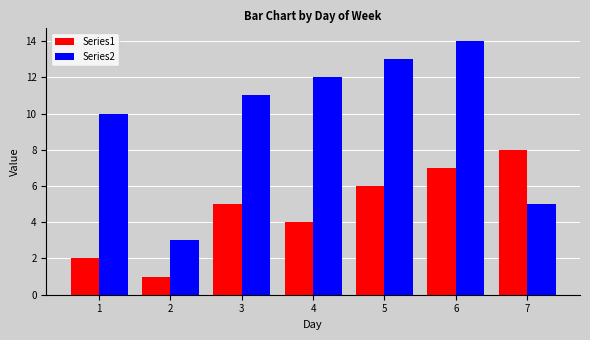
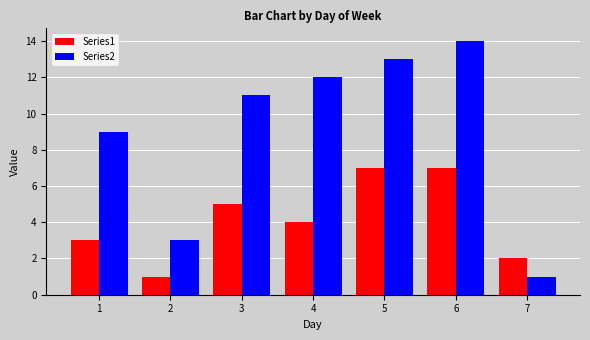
Series1, 1: 2 -> 3
Series2, 1: 10 -> 9
Series1, 5: 6 -> 7
Series1, 7: 8 -> 2
Series2, 7: 5 -> 1
